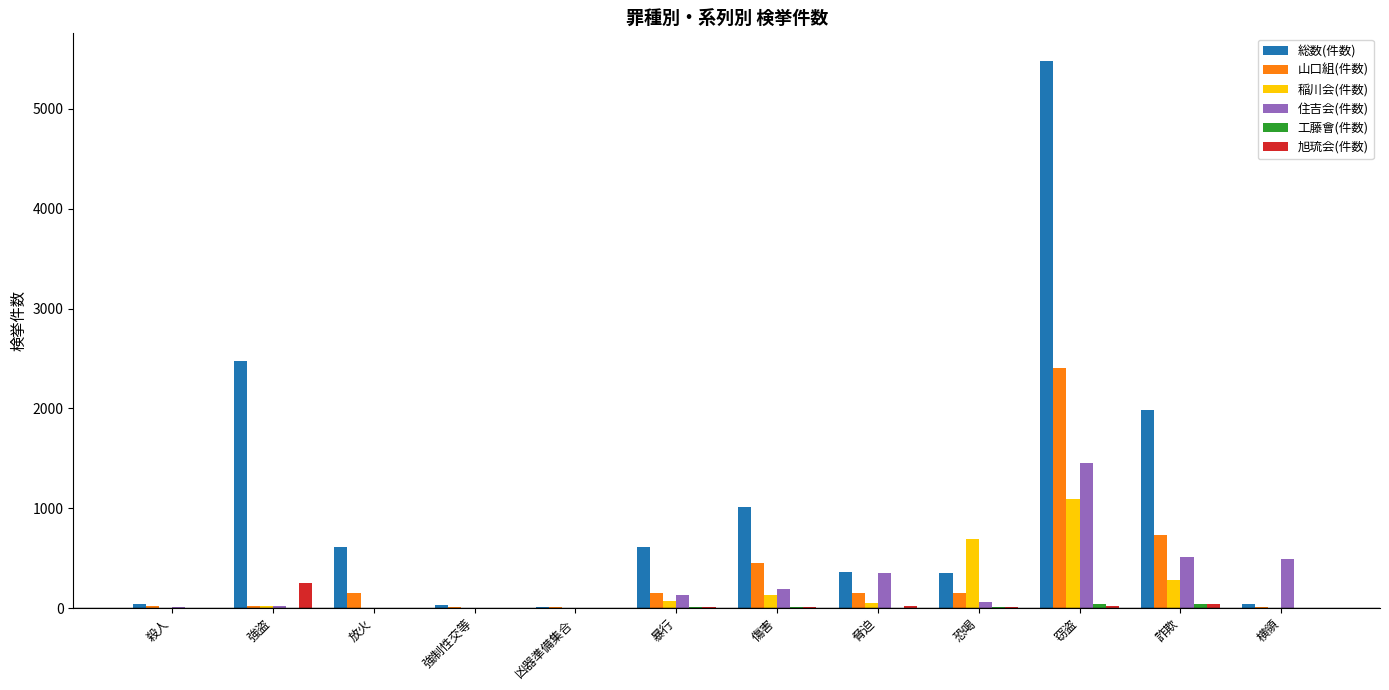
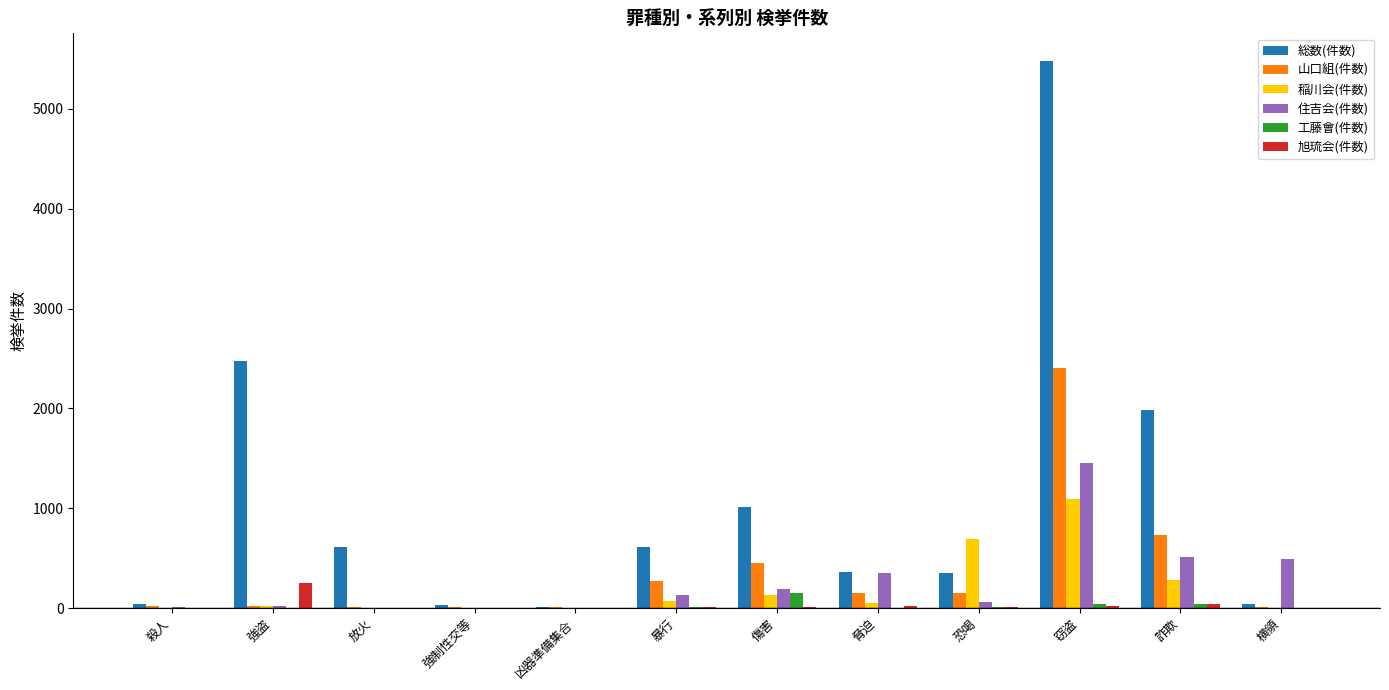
山口組(件数), 放火: 200 -> 0
山口組(件数), 暴行: 200 -> 300
工藤會(件数), 傷害: 0 -> 200
